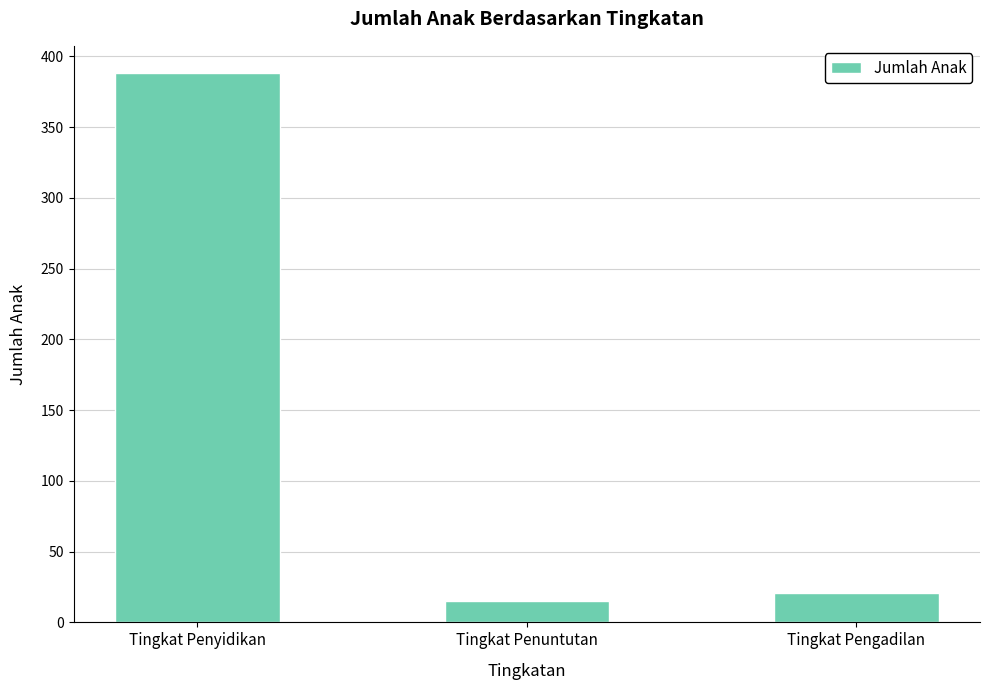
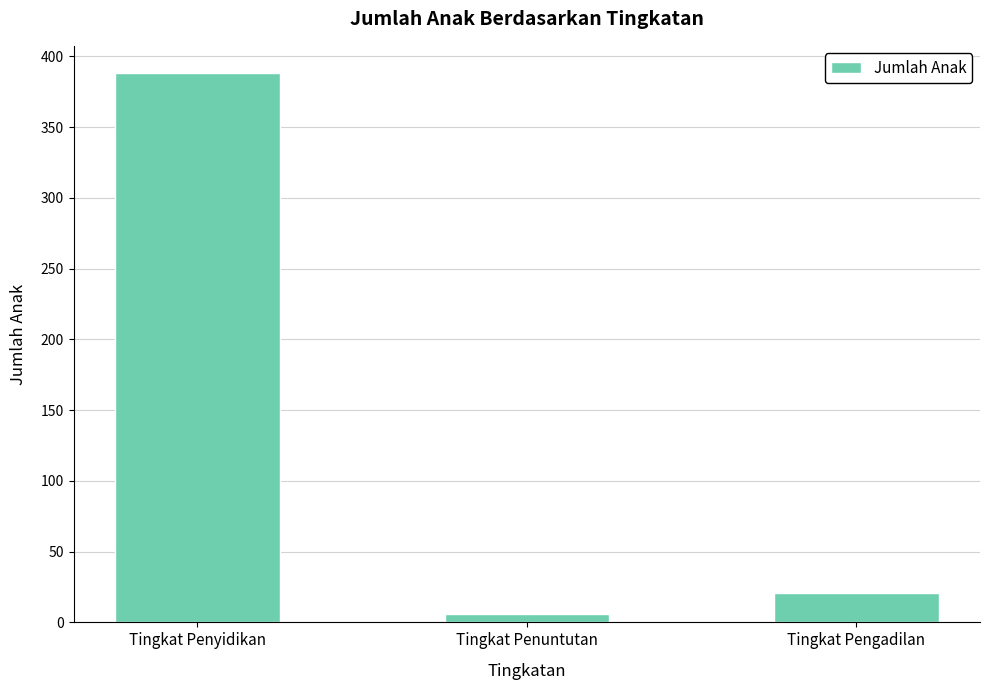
Tingkat Penuntutan: 15 -> 6
